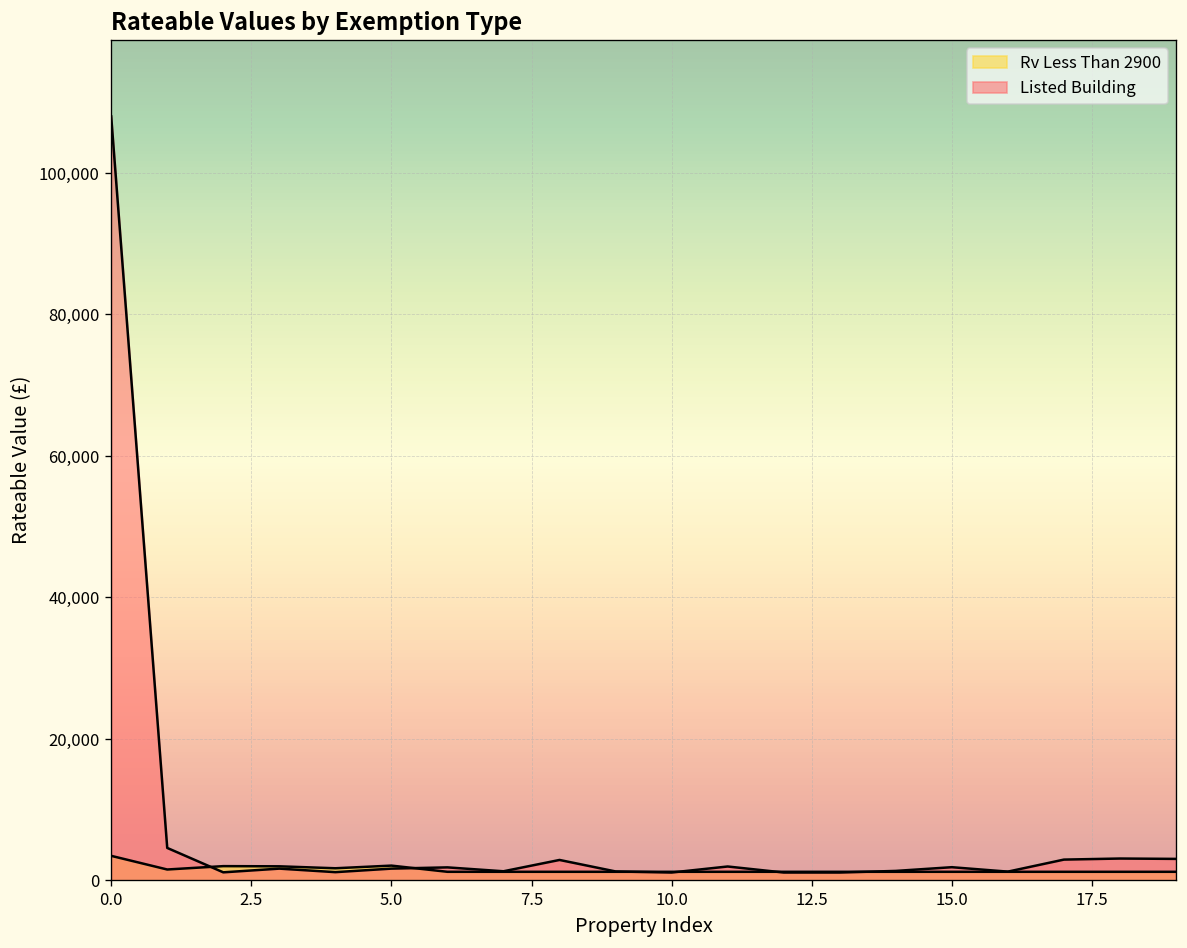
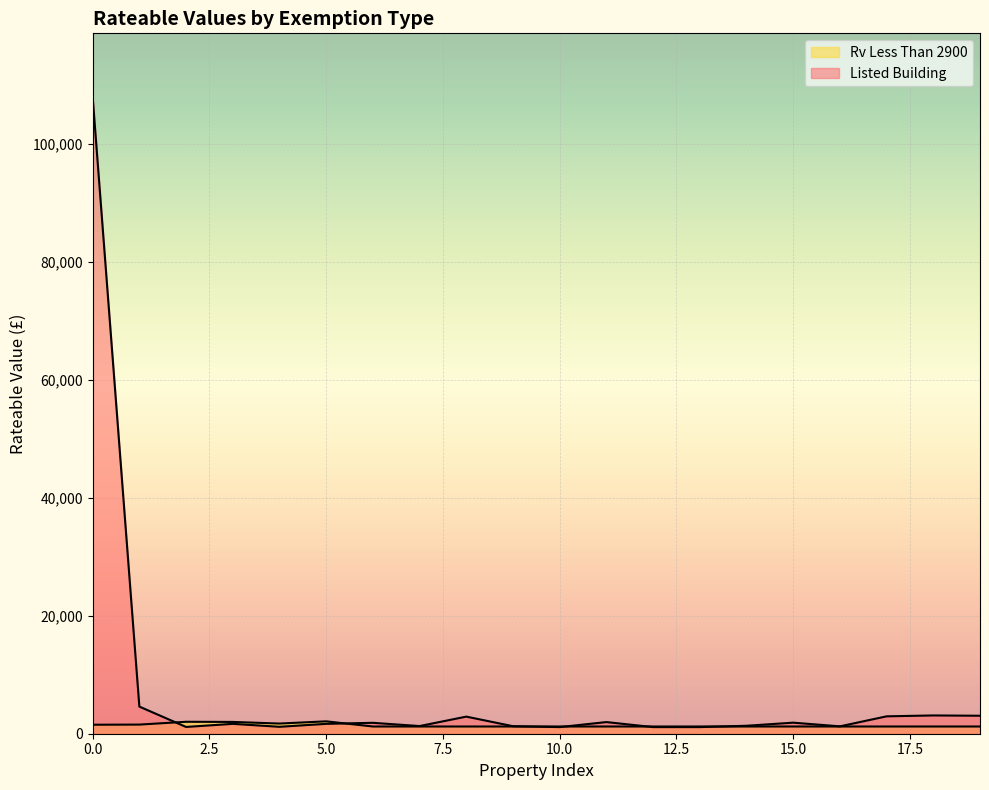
Rv Less Than 2900, 0.0: 3,000 -> 2,000
